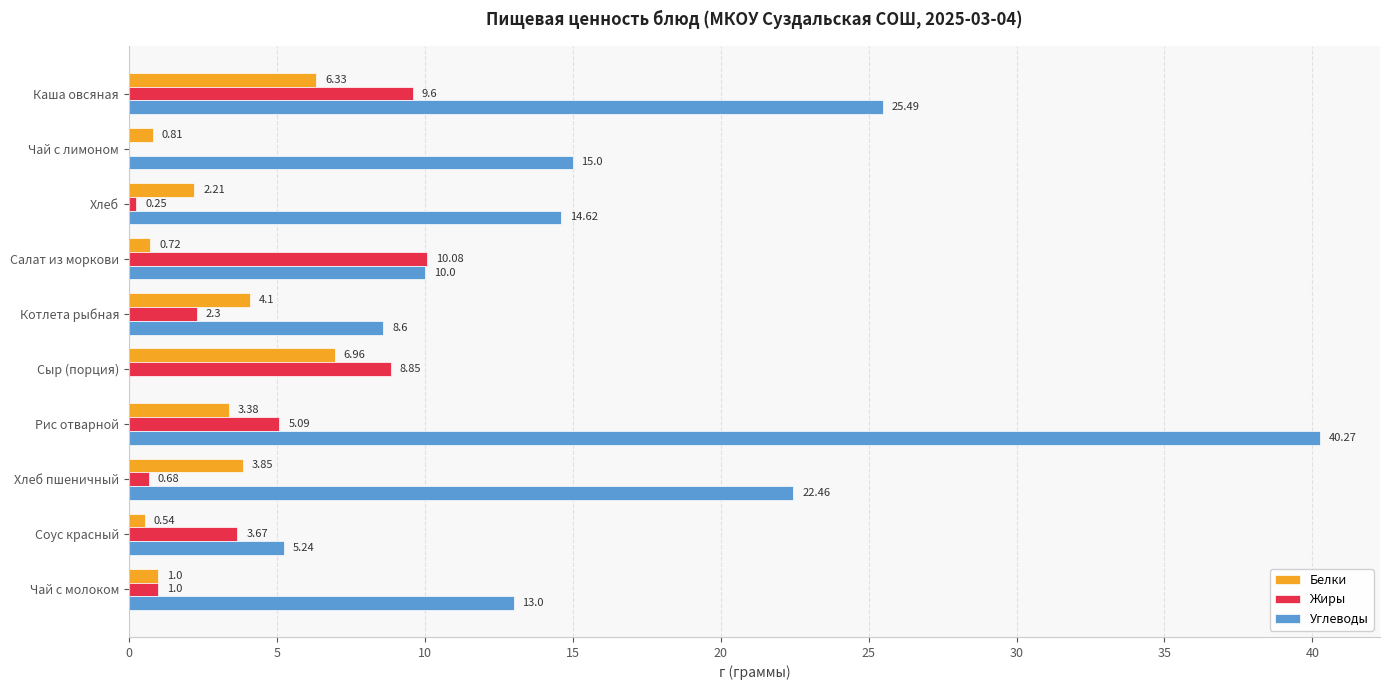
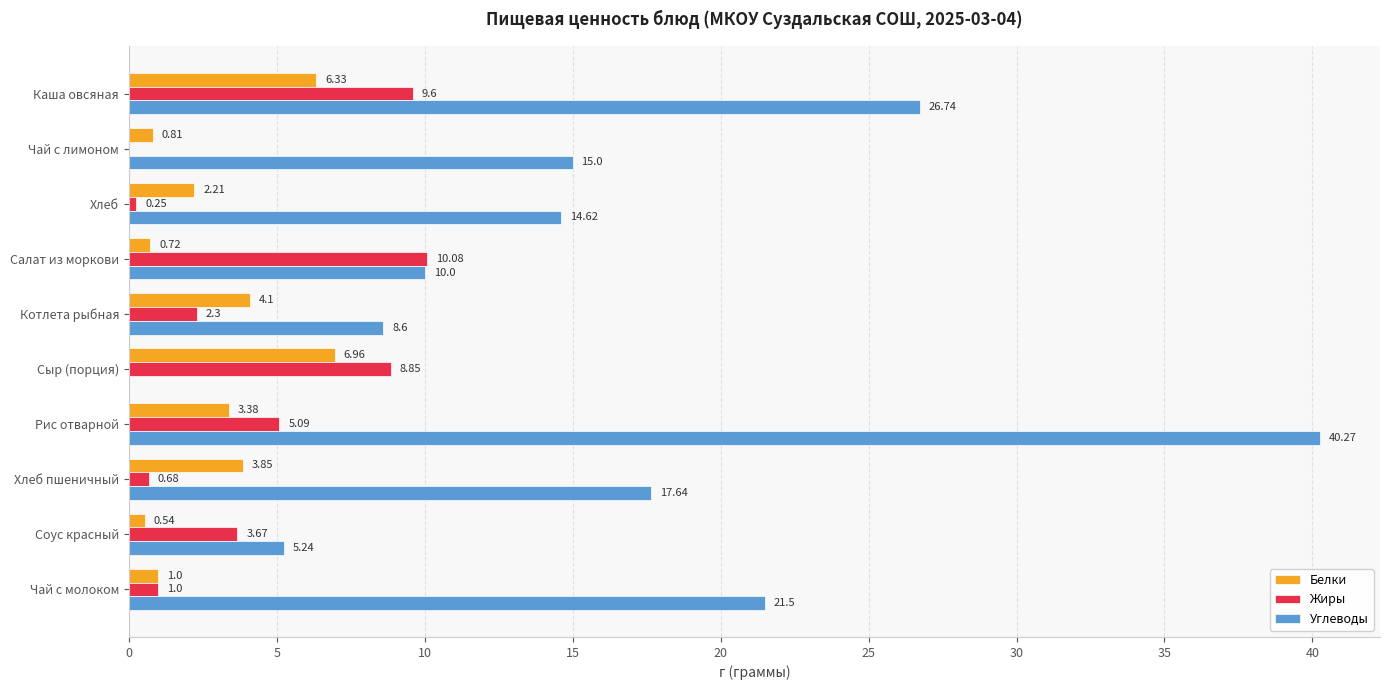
Углеводы, Каша овсяная: 25.49 -> 26.74
Углеводы, Хлеб пшеничный: 22.46 -> 17.64
Углеводы, Чай с молоком: 13.0 -> 21.5
